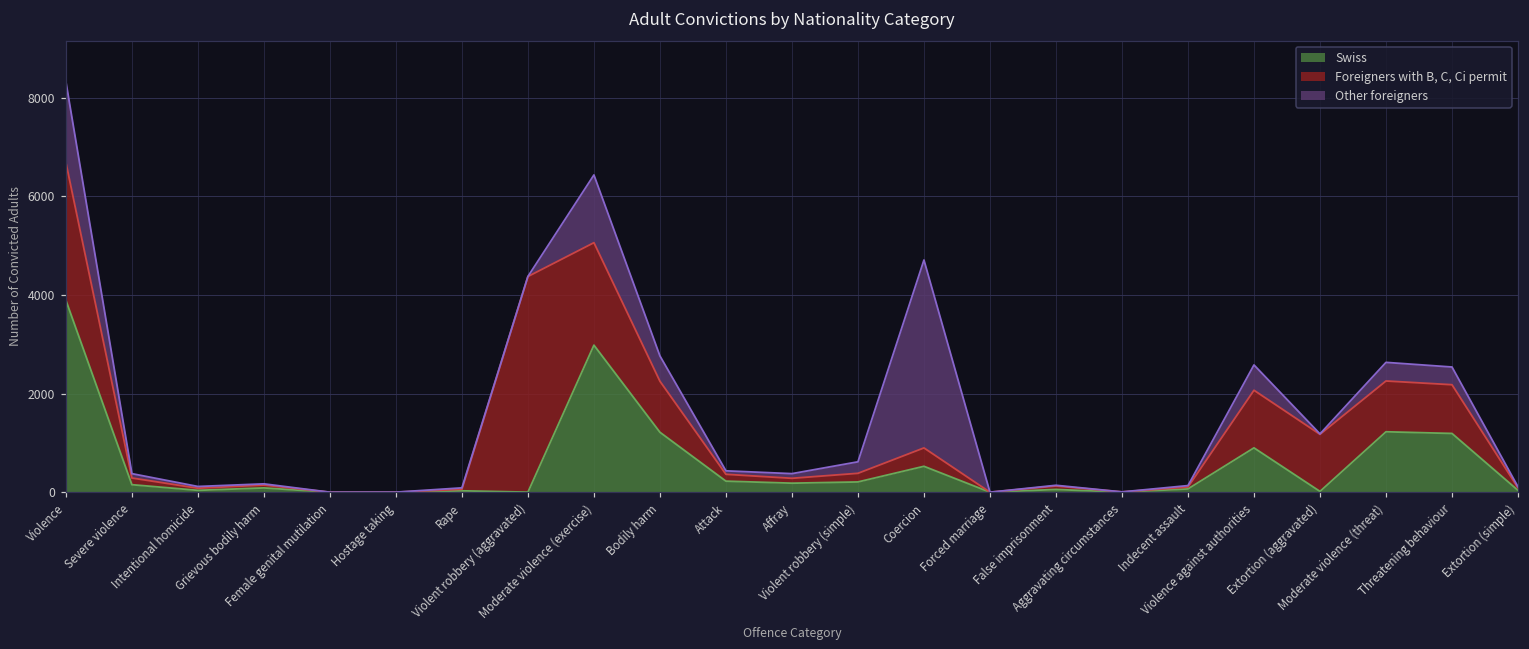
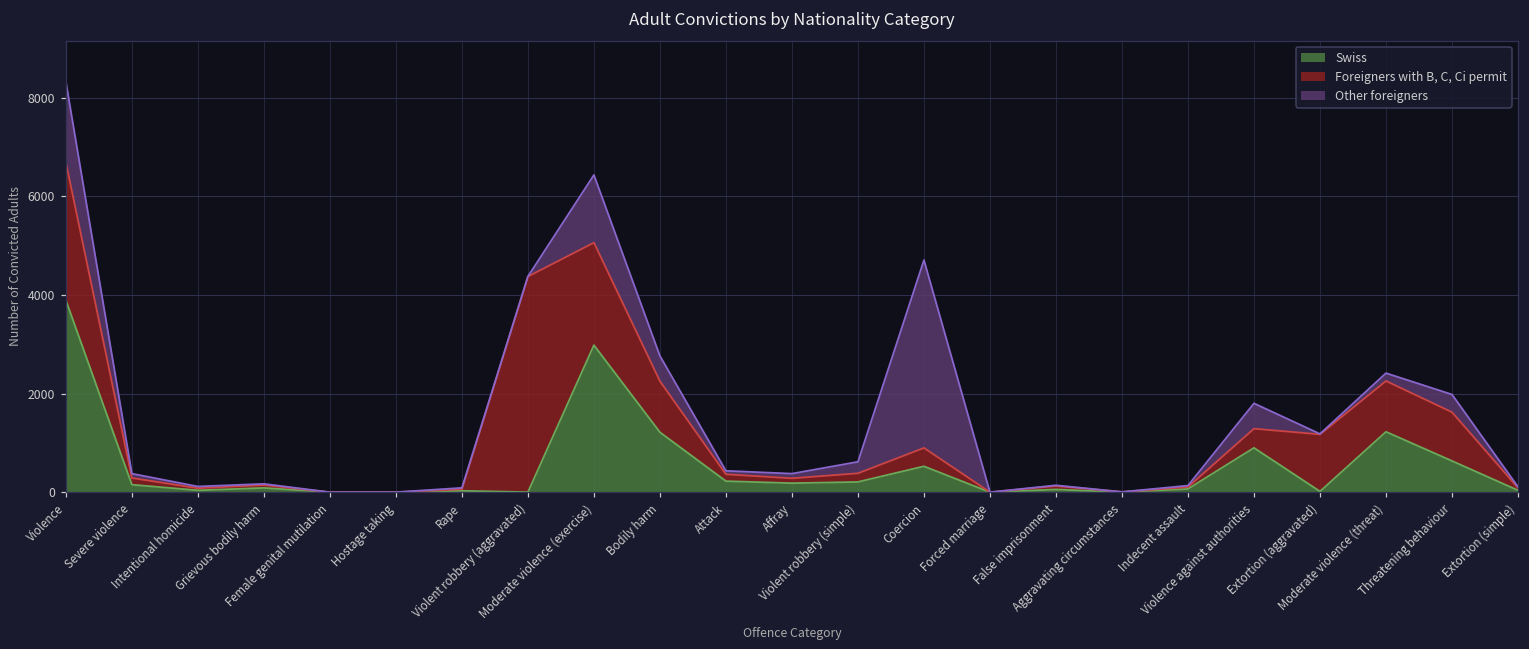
Foreigners with B, C, Ci permit, Violence against authorities: 1200 -> 400
Other foreigners, Moderate violence (threat): 400 -> 200
Swiss, Threatening behaviour: 1200 -> 600
